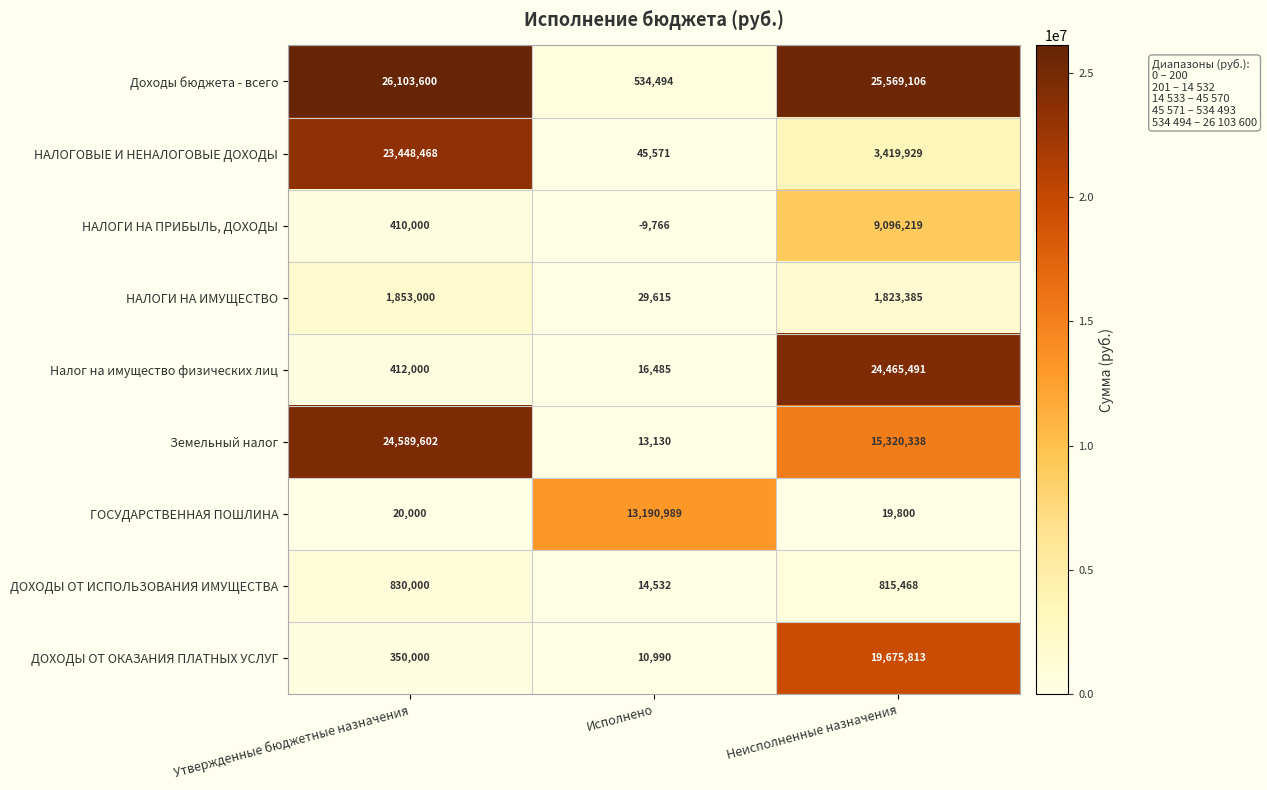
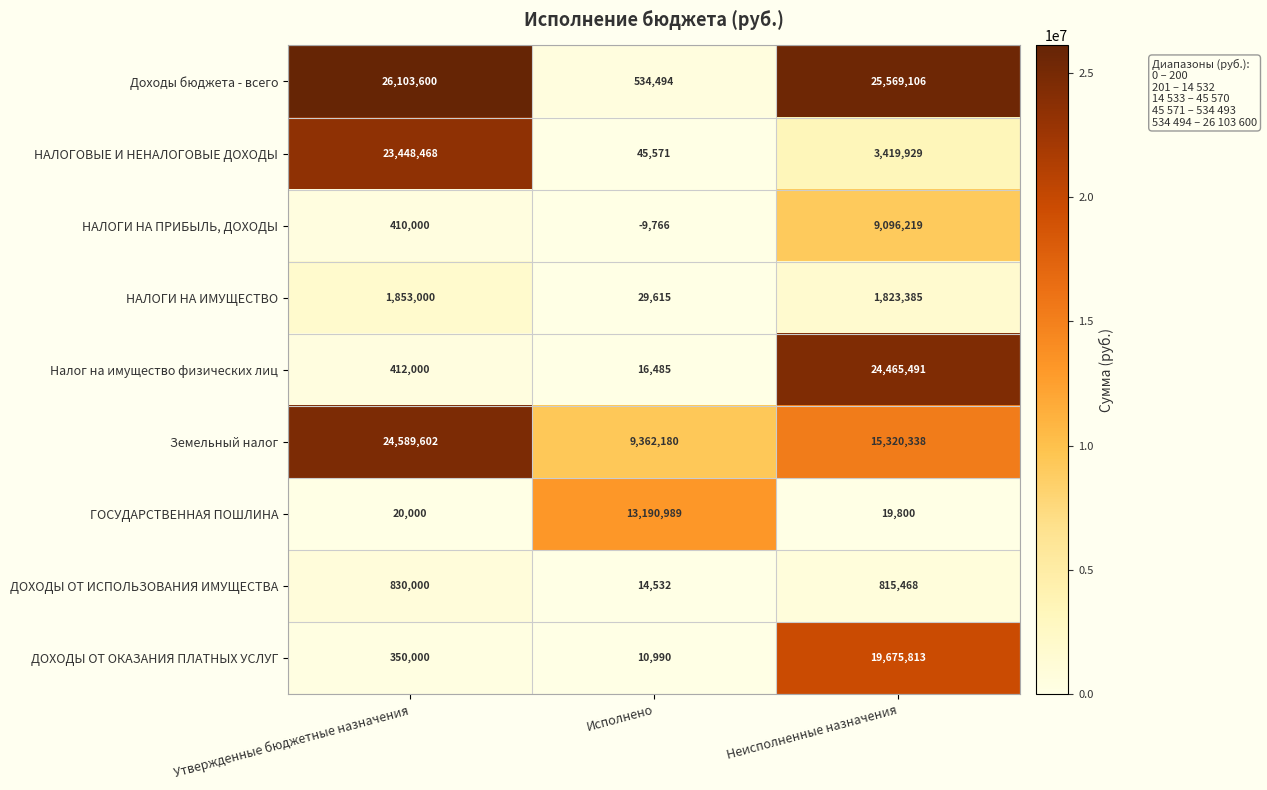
Земельный налог, Исполнено: 13,130 -> 9,362,180
